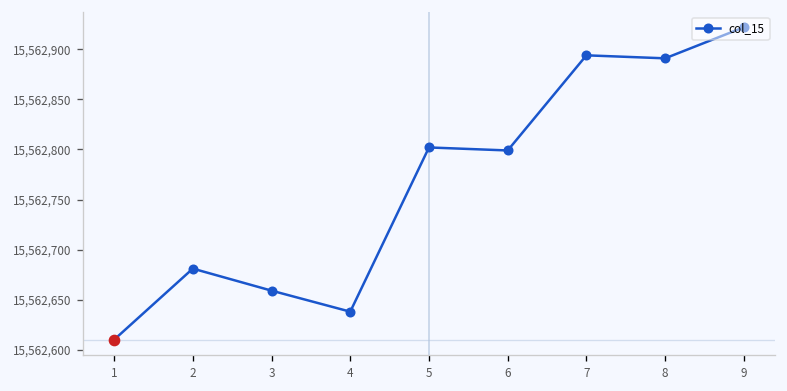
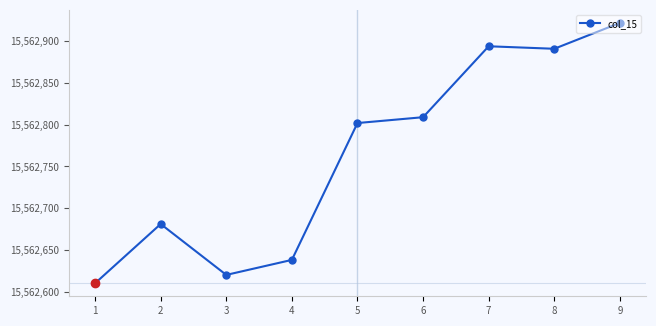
col_15, 3: 15,562,660 -> 15,562,620
col_15, 6: 15,562,800 -> 15,562,810
